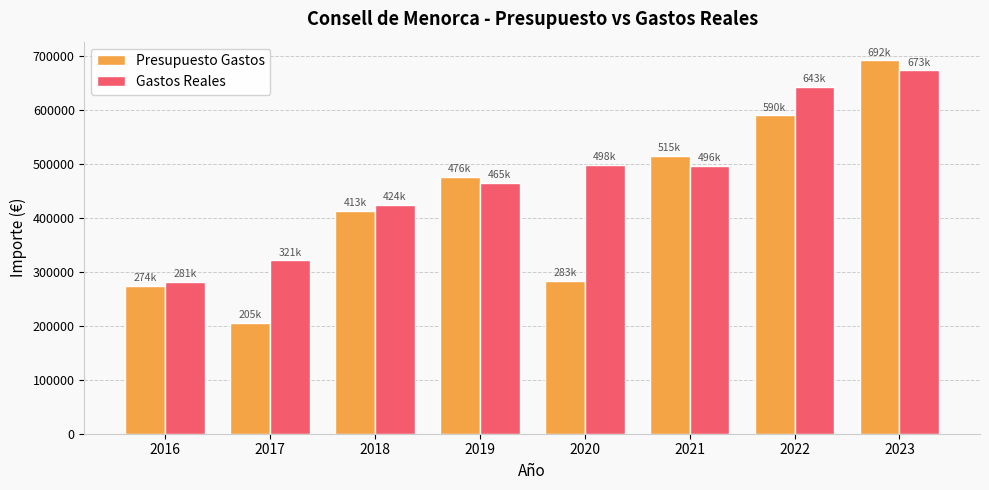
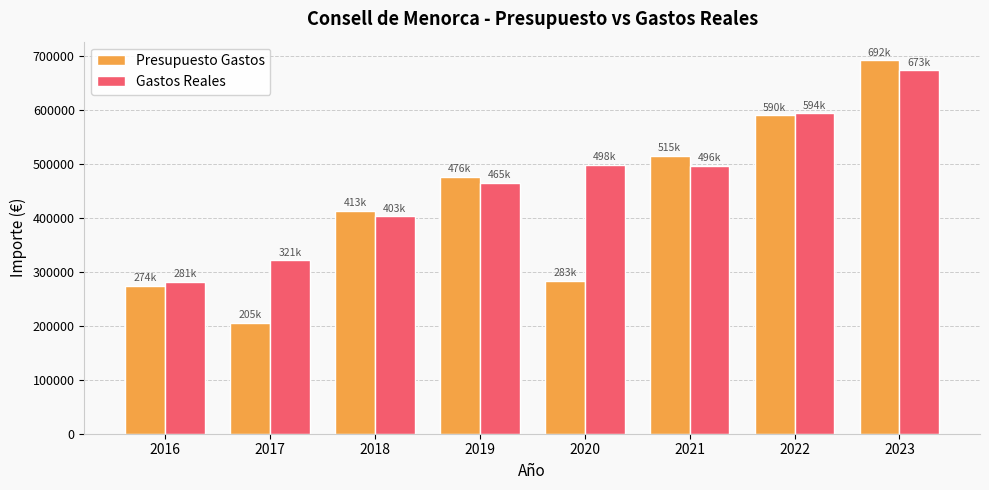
Gastos Reales, 2018: 424k -> 403k
Gastos Reales, 2022: 643k -> 594k
